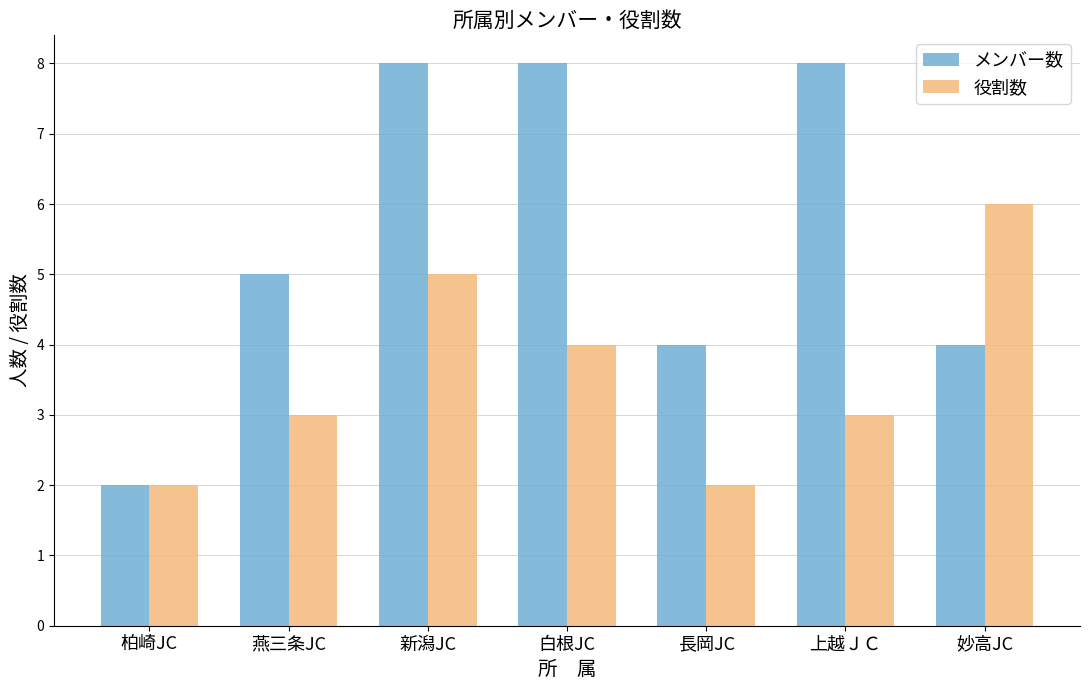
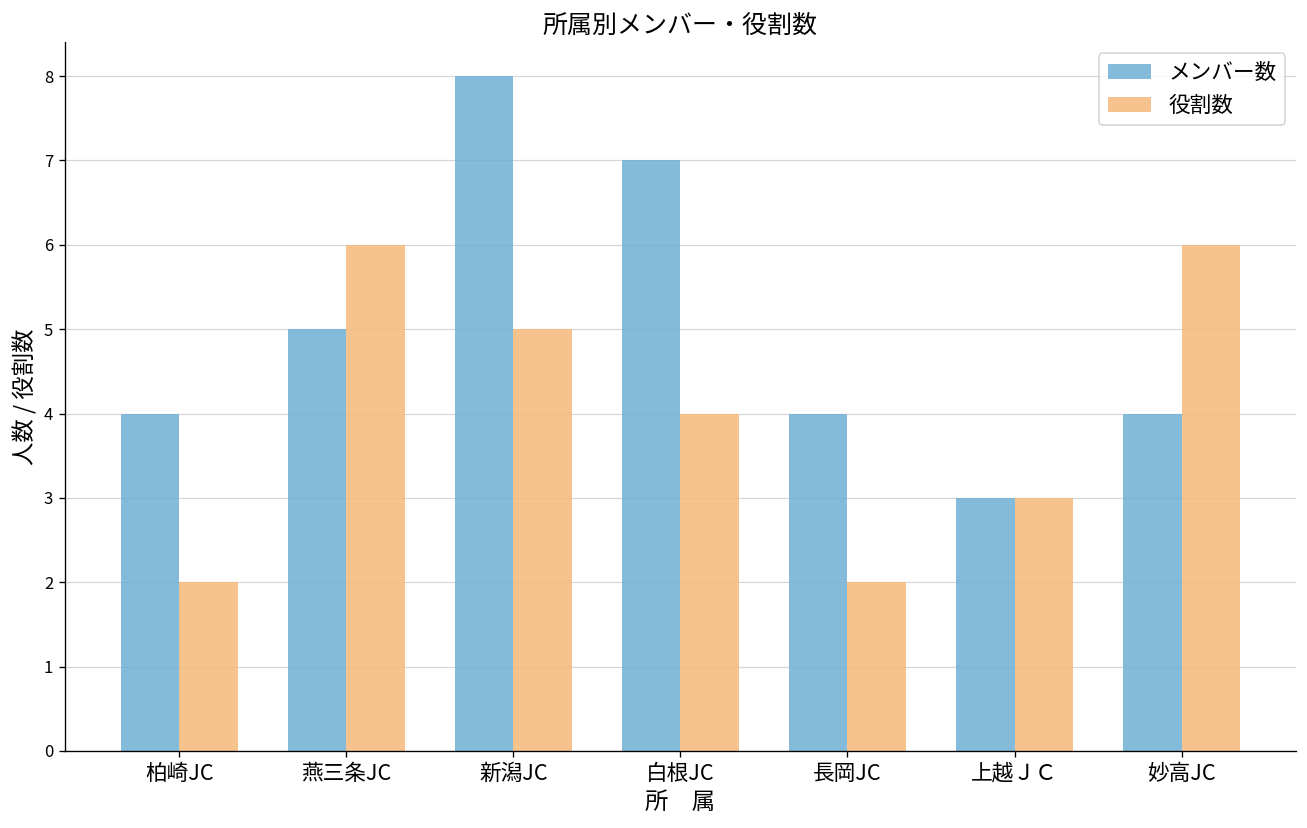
メンバー数, 柏崎JC: 2 -> 4
役割数, 燕三条JC: 3 -> 6
メンバー数, 白根JC: 8 -> 7
メンバー数, 上越ＪＣ: 8 -> 3
